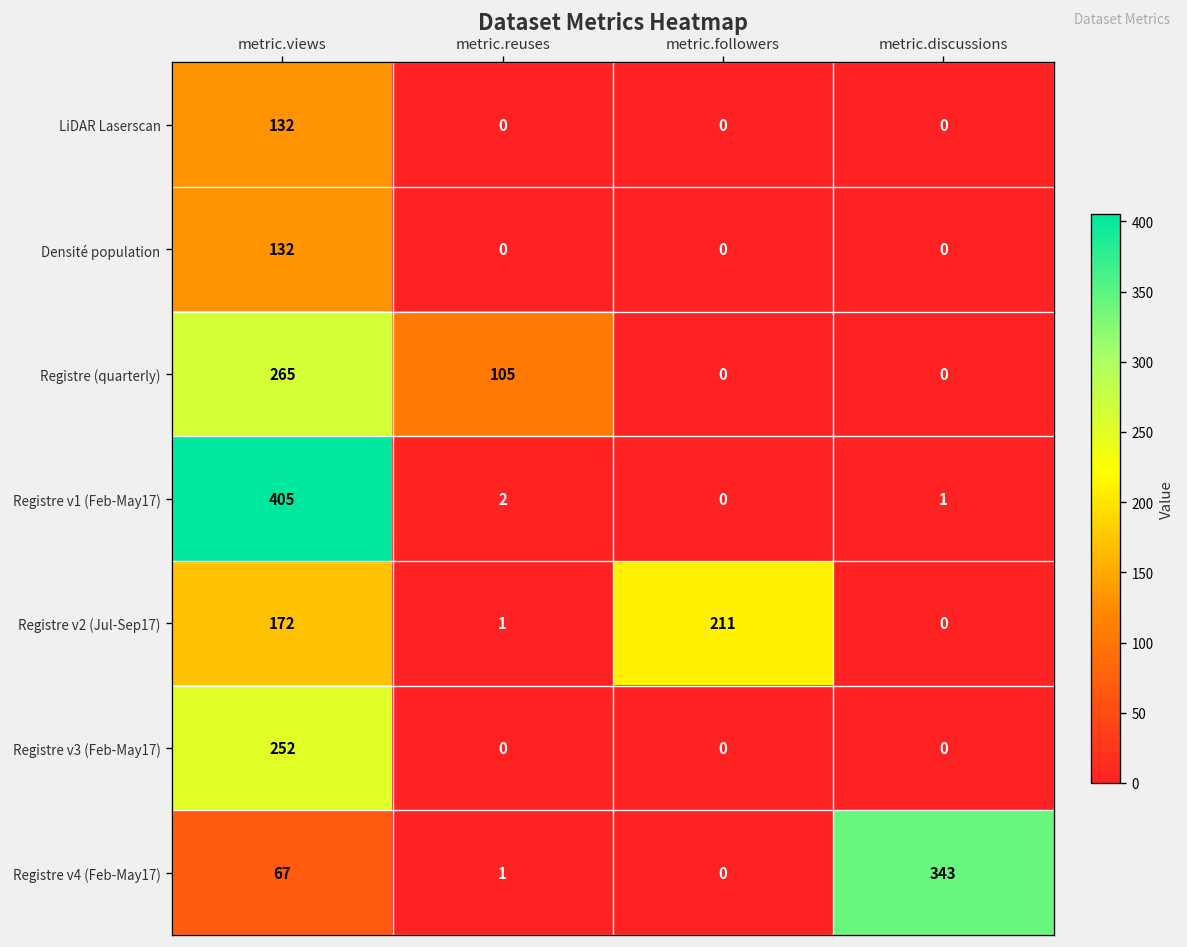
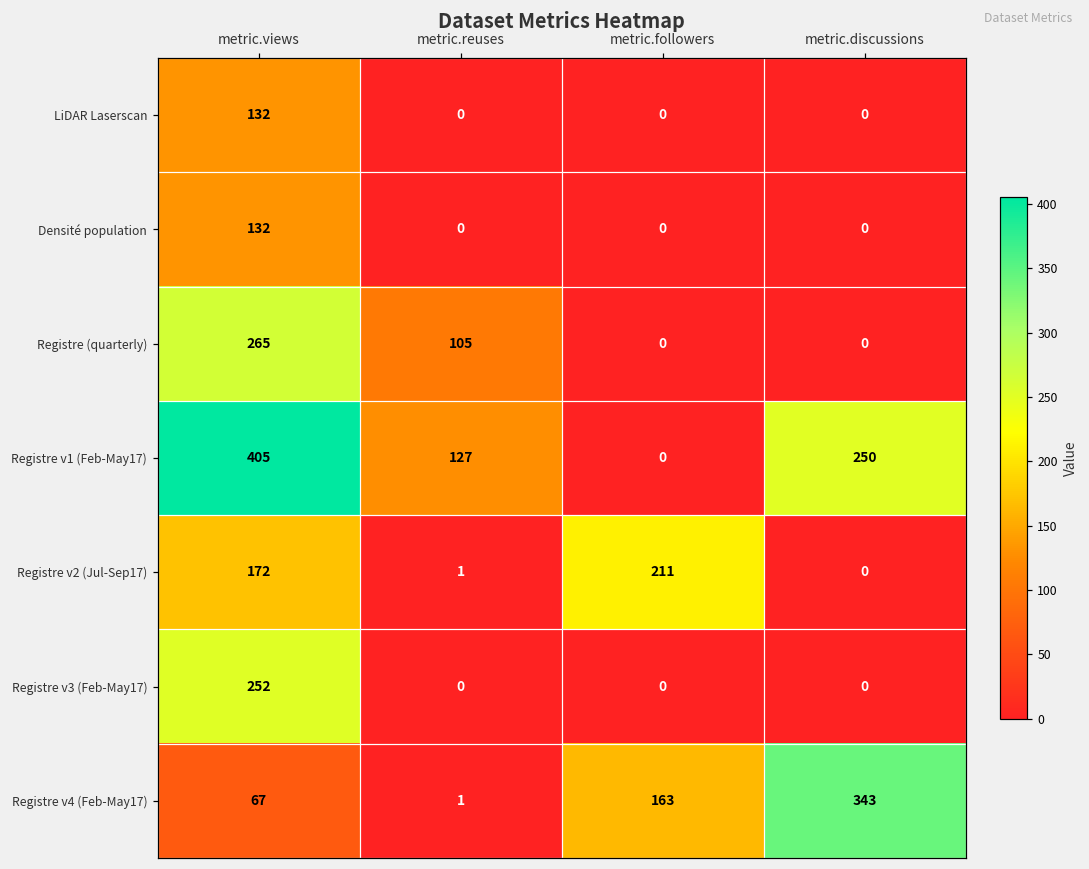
Registre v1 (Feb-May17), metric.reuses: 2 -> 127
Registre v1 (Feb-May17), metric.discussions: 1 -> 250
Registre v4 (Feb-May17), metric.followers: 0 -> 163
